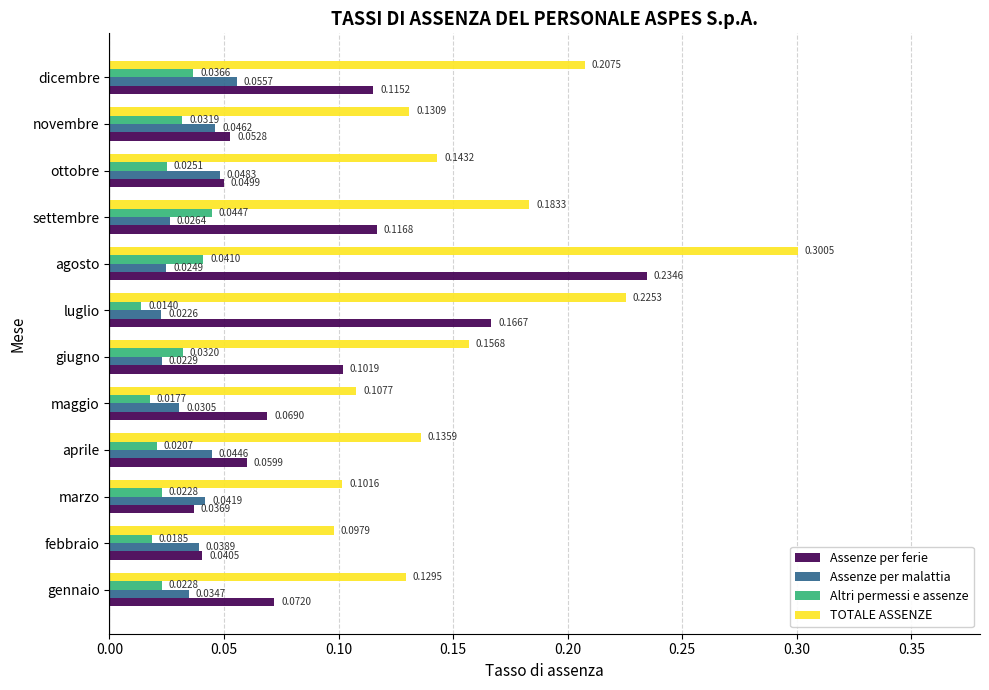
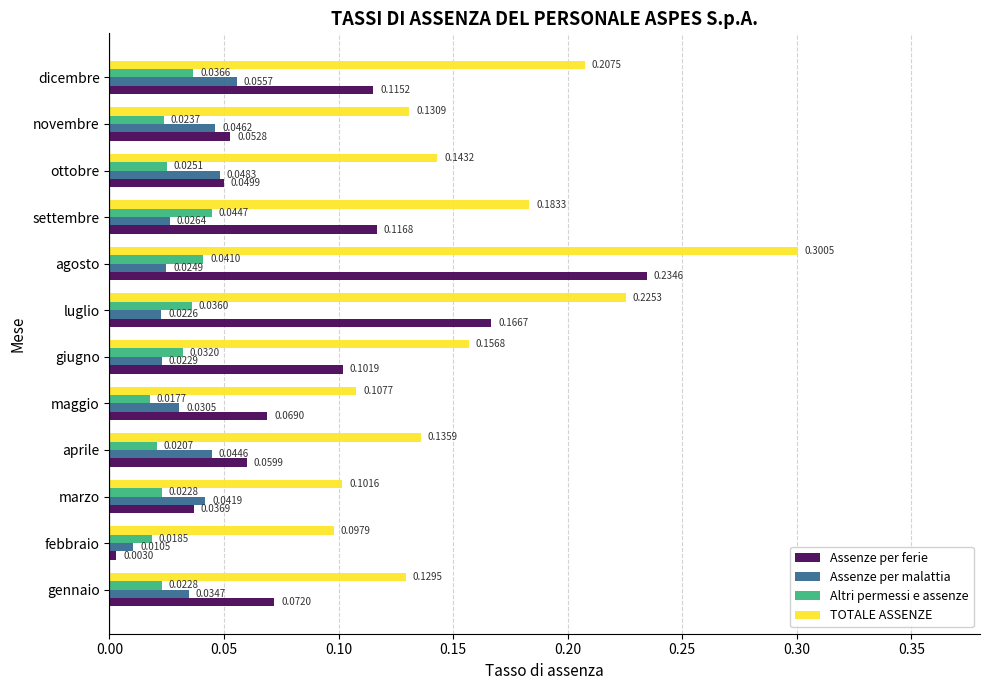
Altri permessi e assenze, novembre: 0.0319 -> 0.0237
Altri permessi e assenze, luglio: 0.0140 -> 0.0360
Assenze per malattia, febbraio: 0.0389 -> 0.0105
Assenze per ferie, febbraio: 0.0405 -> 0.0030
